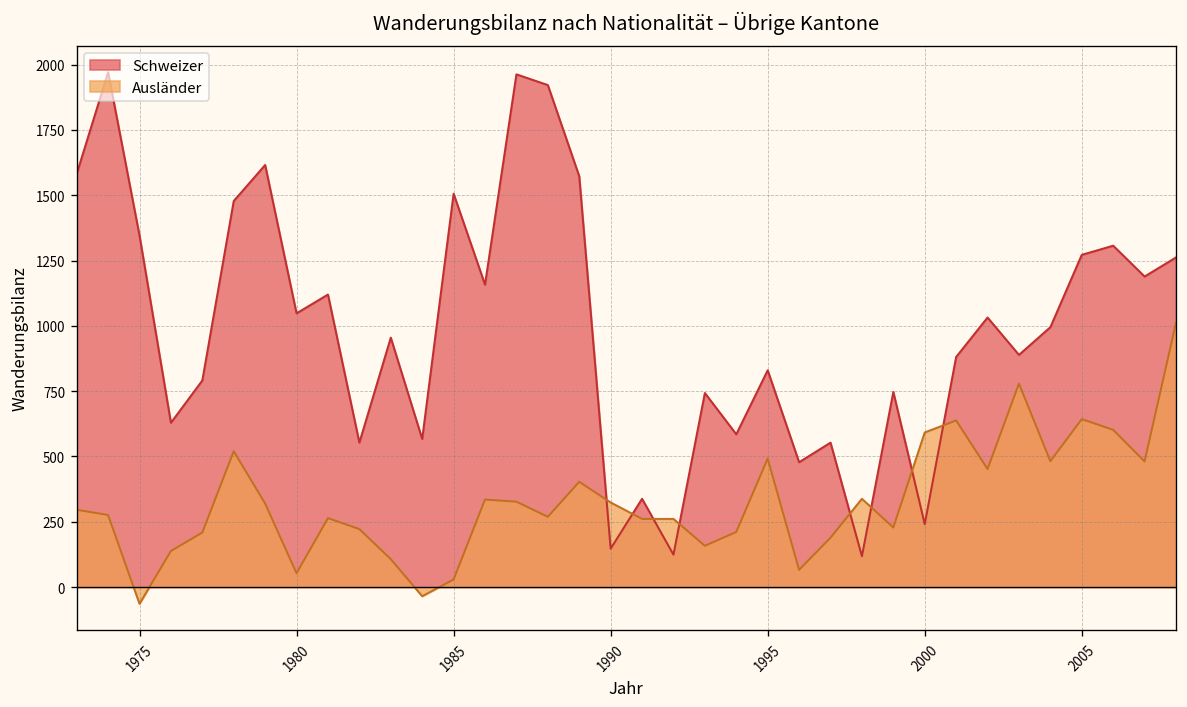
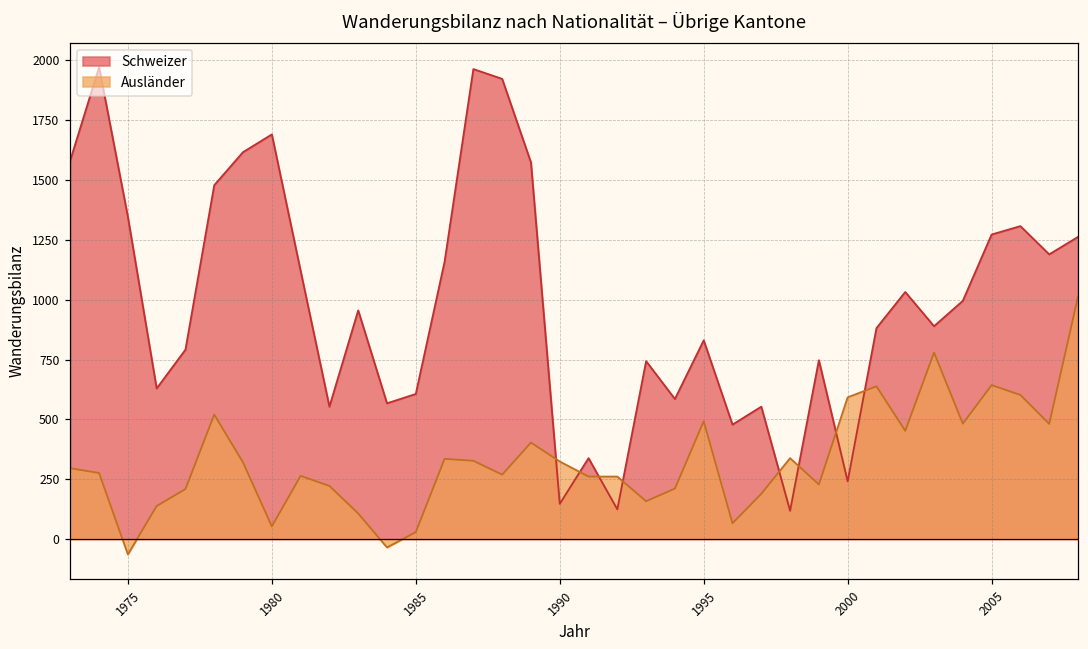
Schweizer, 1980: 1050 -> 1690
Schweizer, 1985: 1510 -> 610
